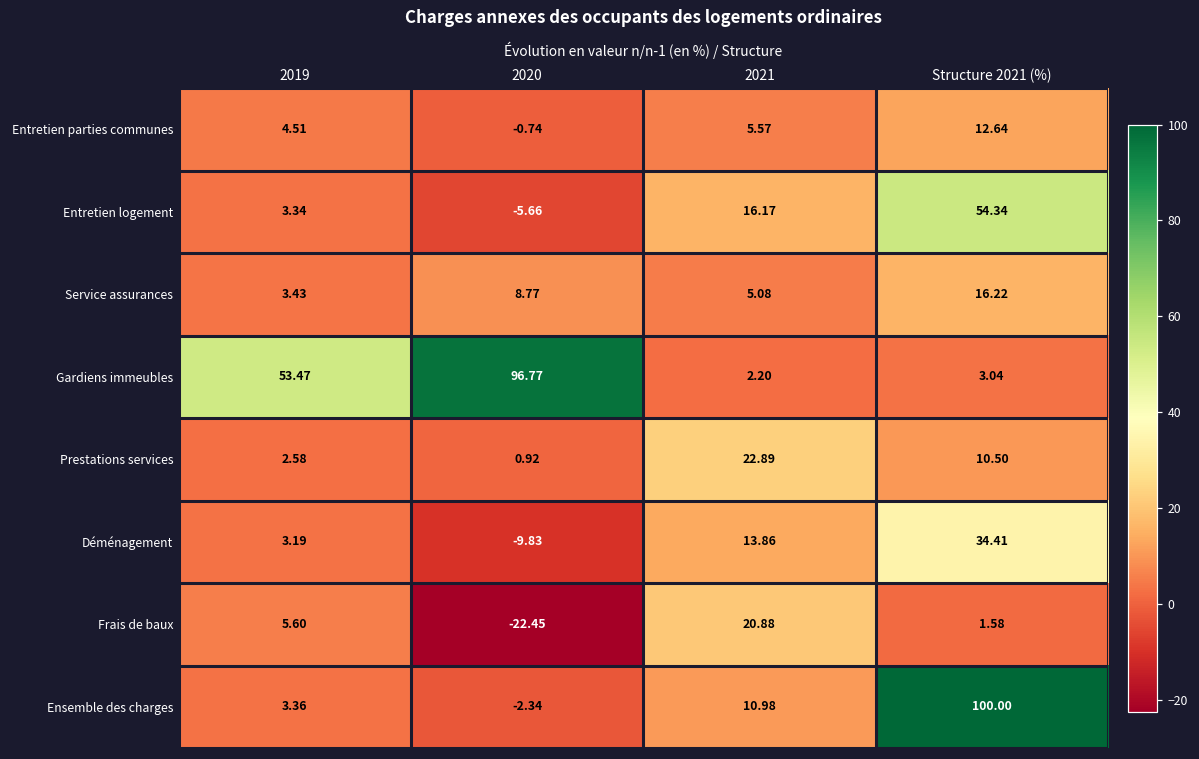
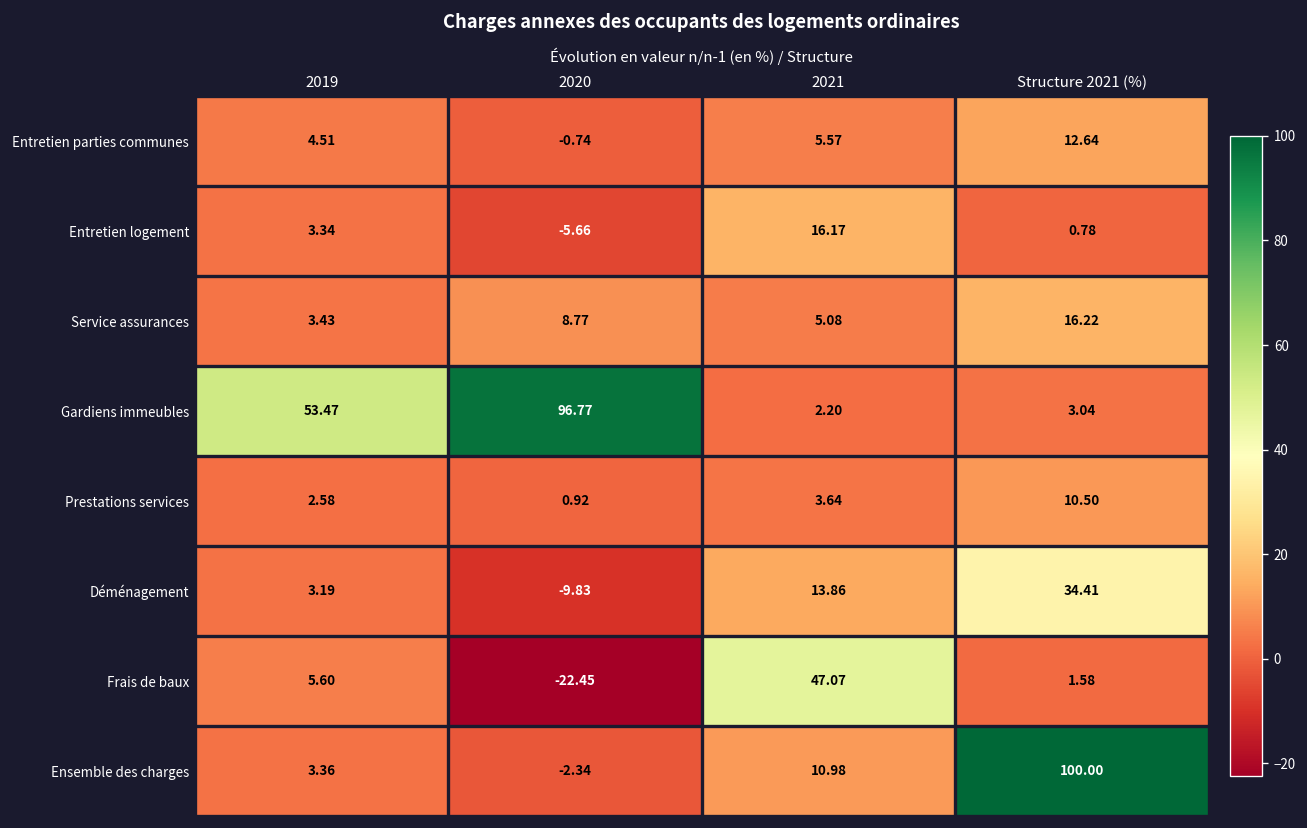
Entretien logement, Structure 2021 (%): 54.34 -> 0.78
Prestations services, 2021: 22.89 -> 3.64
Frais de baux, 2021: 20.88 -> 47.07
